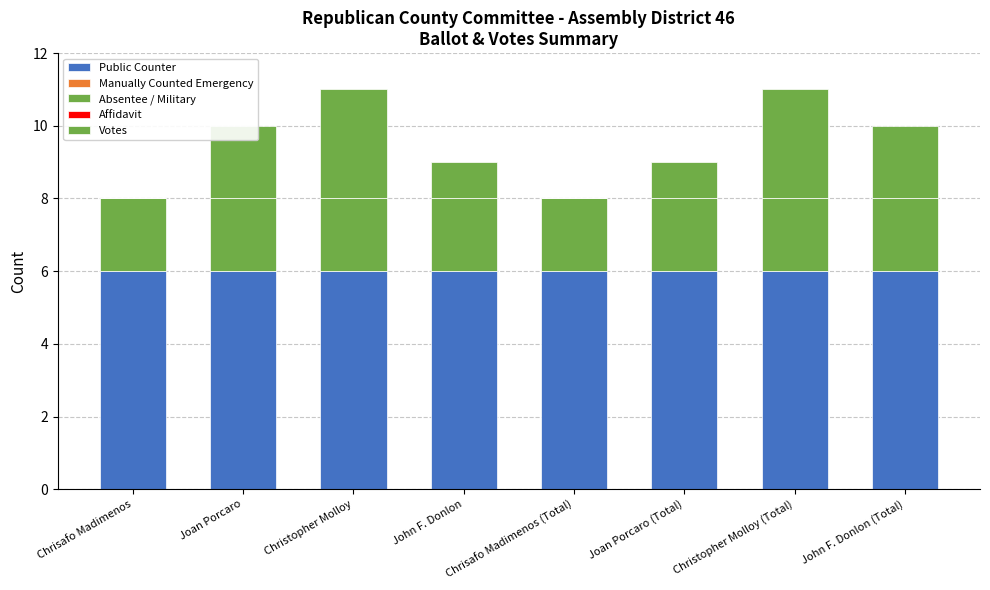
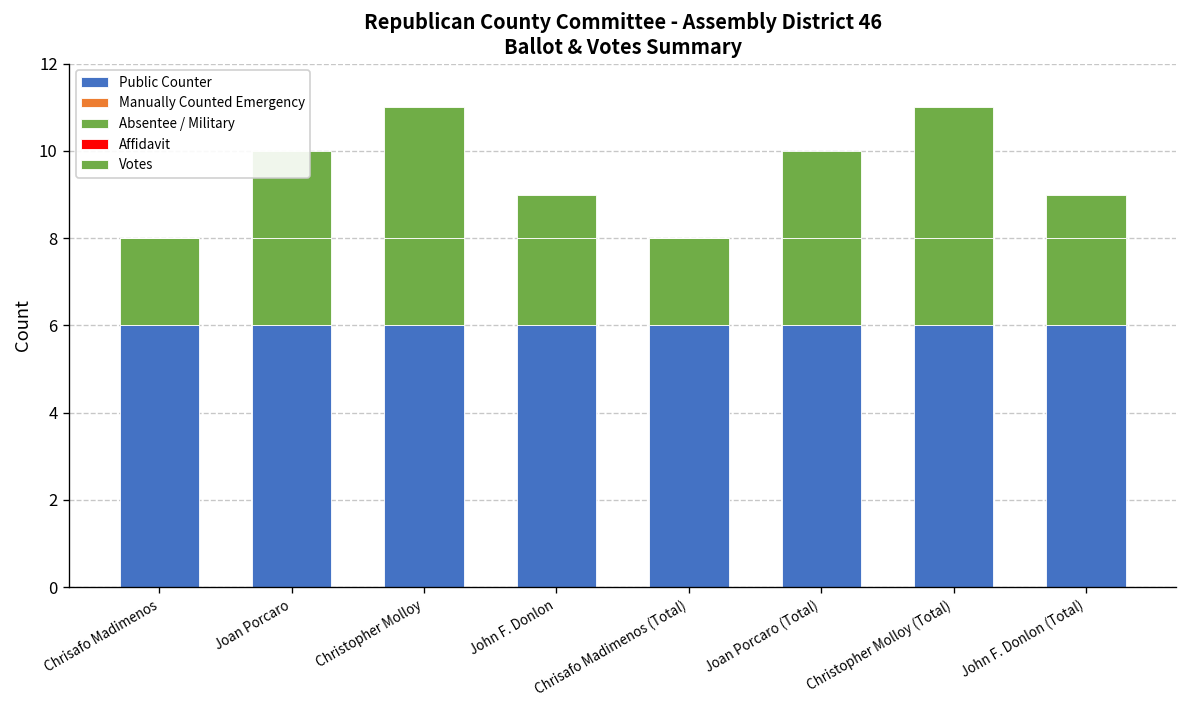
Votes, Joan Porcaro (Total): 1 -> 2
Votes, John F. Donlon (Total): 2 -> 1
